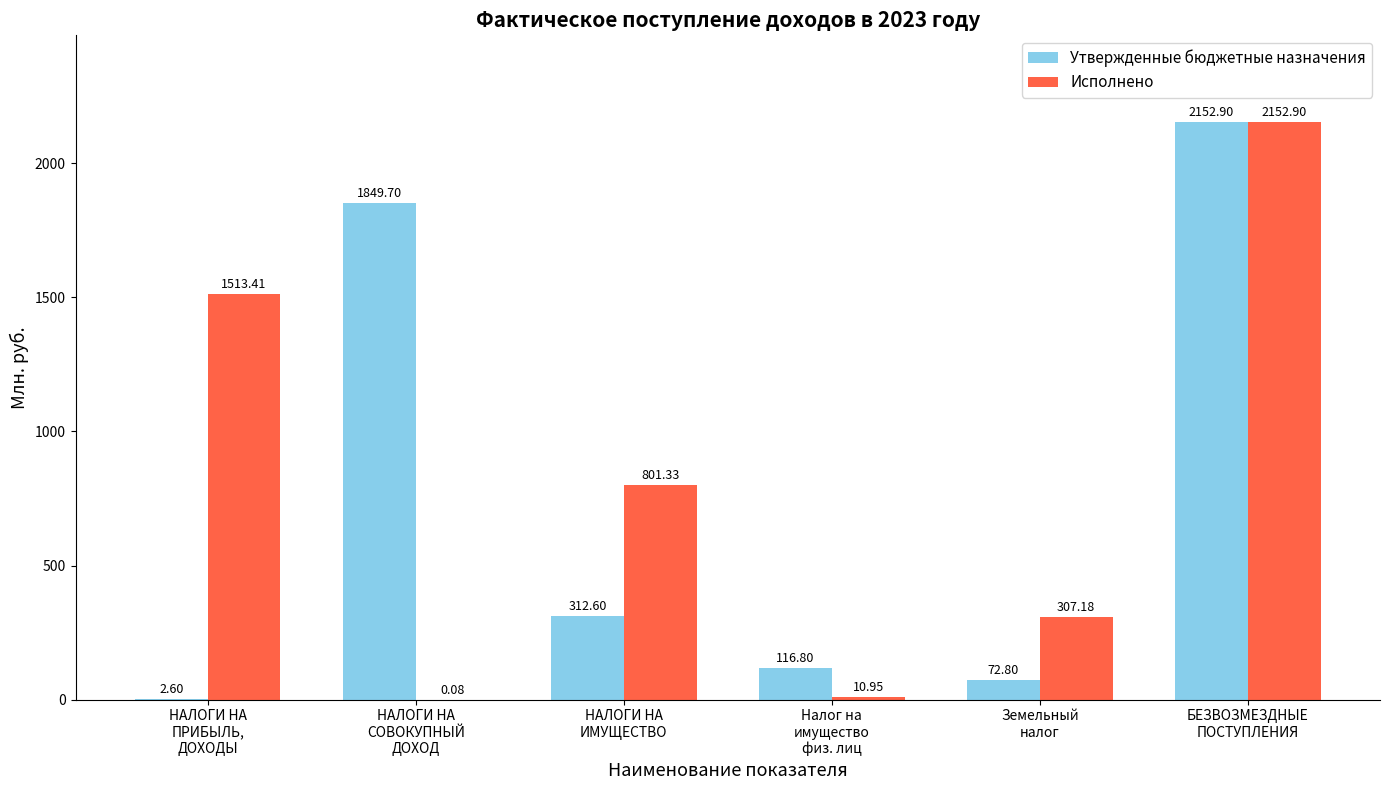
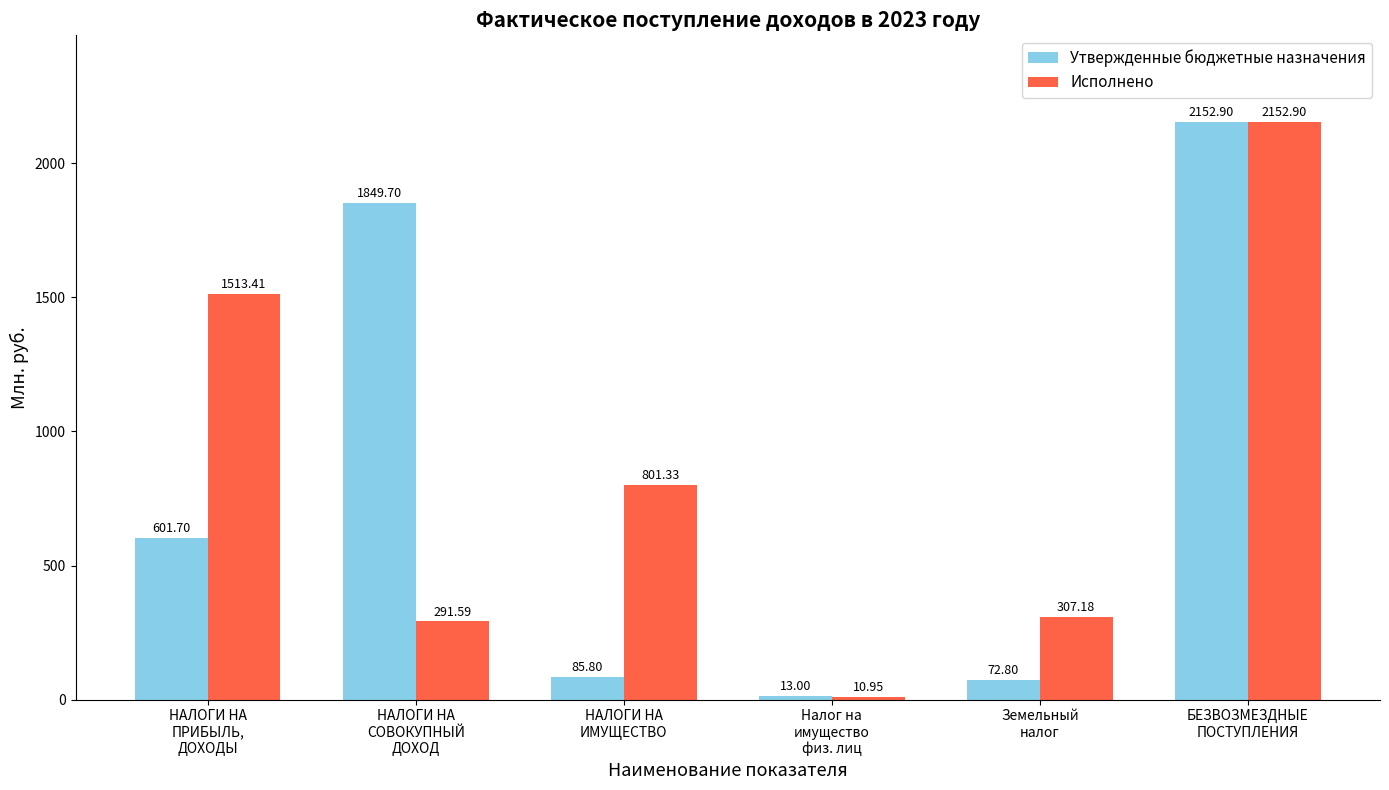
Утвержденные бюджетные назначения, НАЛОГИ НА ПРИБЫЛЬ, ДОХОДЫ: 2.60 -> 601.70
Исполнено, НАЛОГИ НА СОВОКУПНЫЙ ДОХОД: 0.08 -> 291.59
Утвержденные бюджетные назначения, НАЛОГИ НА ИМУЩЕСТВО: 312.60 -> 85.80
Утвержденные бюджетные назначения, Налог на имущество физ. лиц: 116.80 -> 13.00
